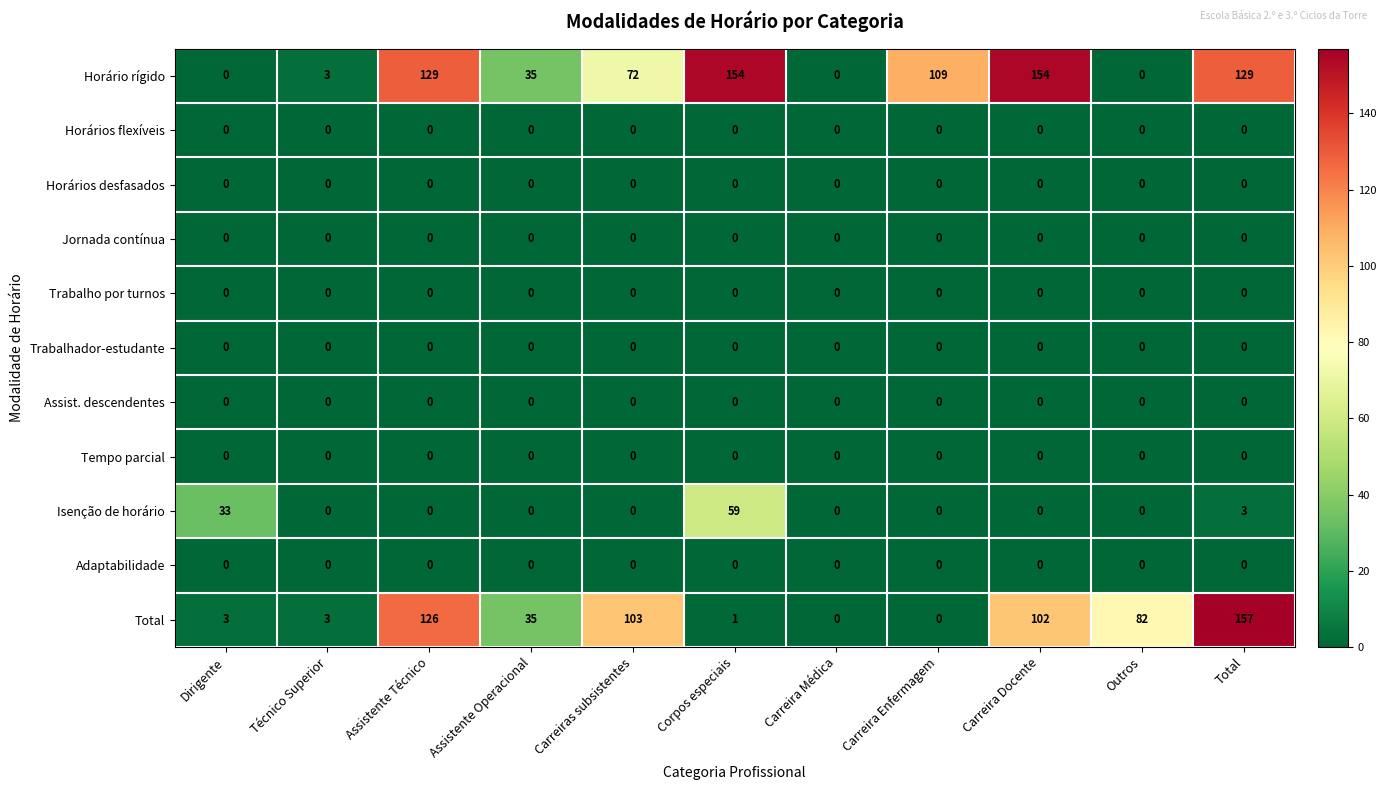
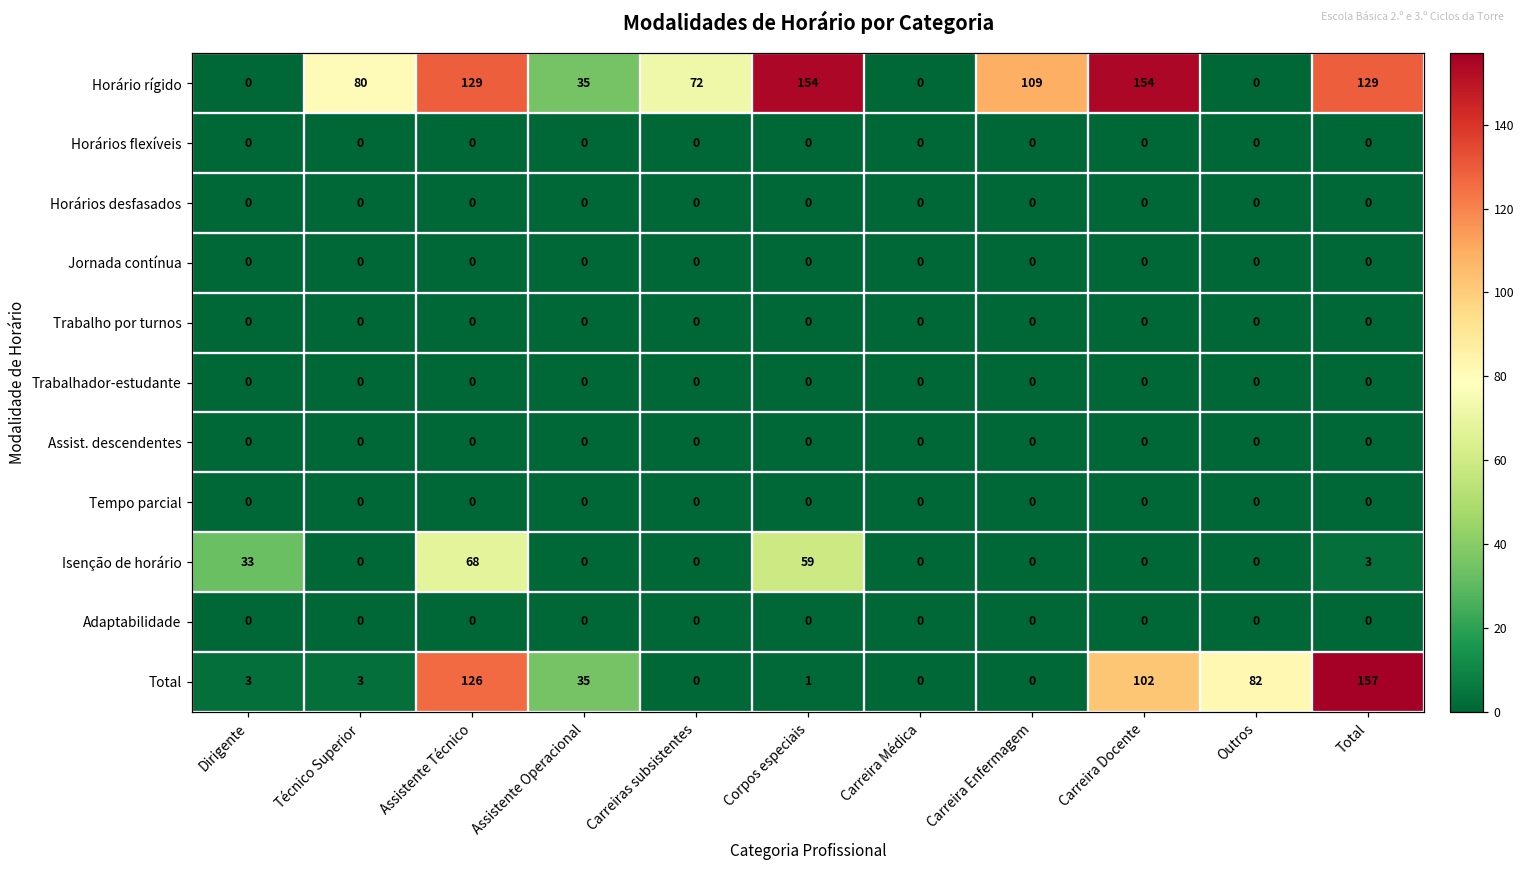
Horário rígido, Técnico Superior: 3 -> 80
Isenção de horário, Assistente Técnico: 0 -> 68
Total, Carreiras subsistentes: 103 -> 0
